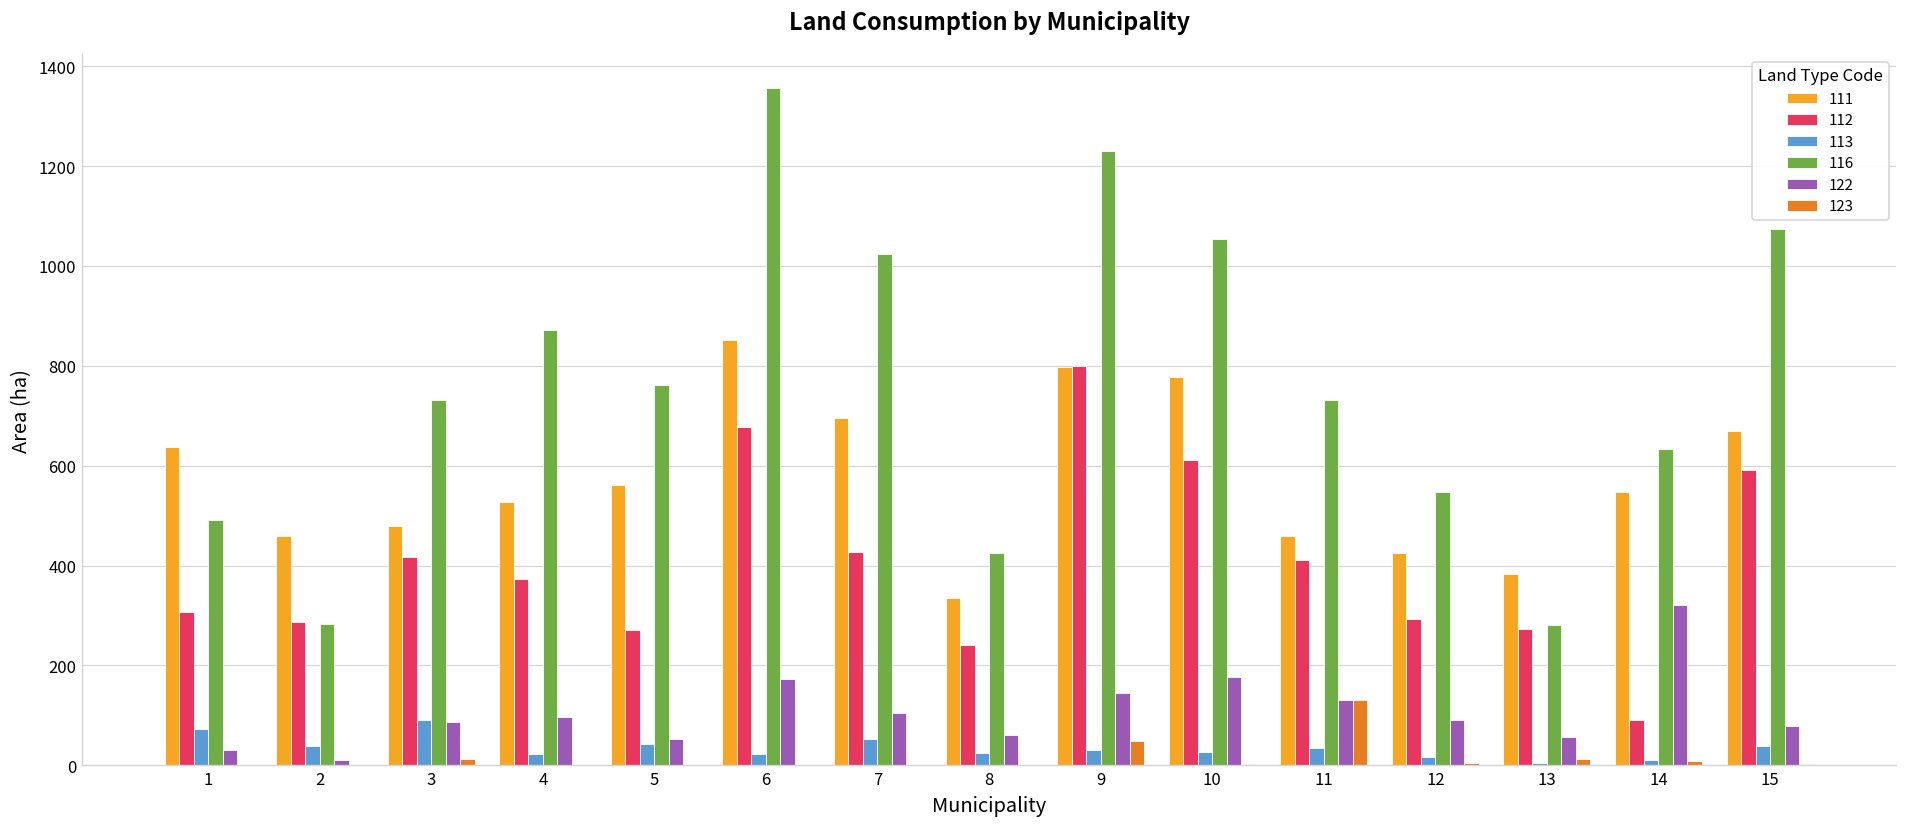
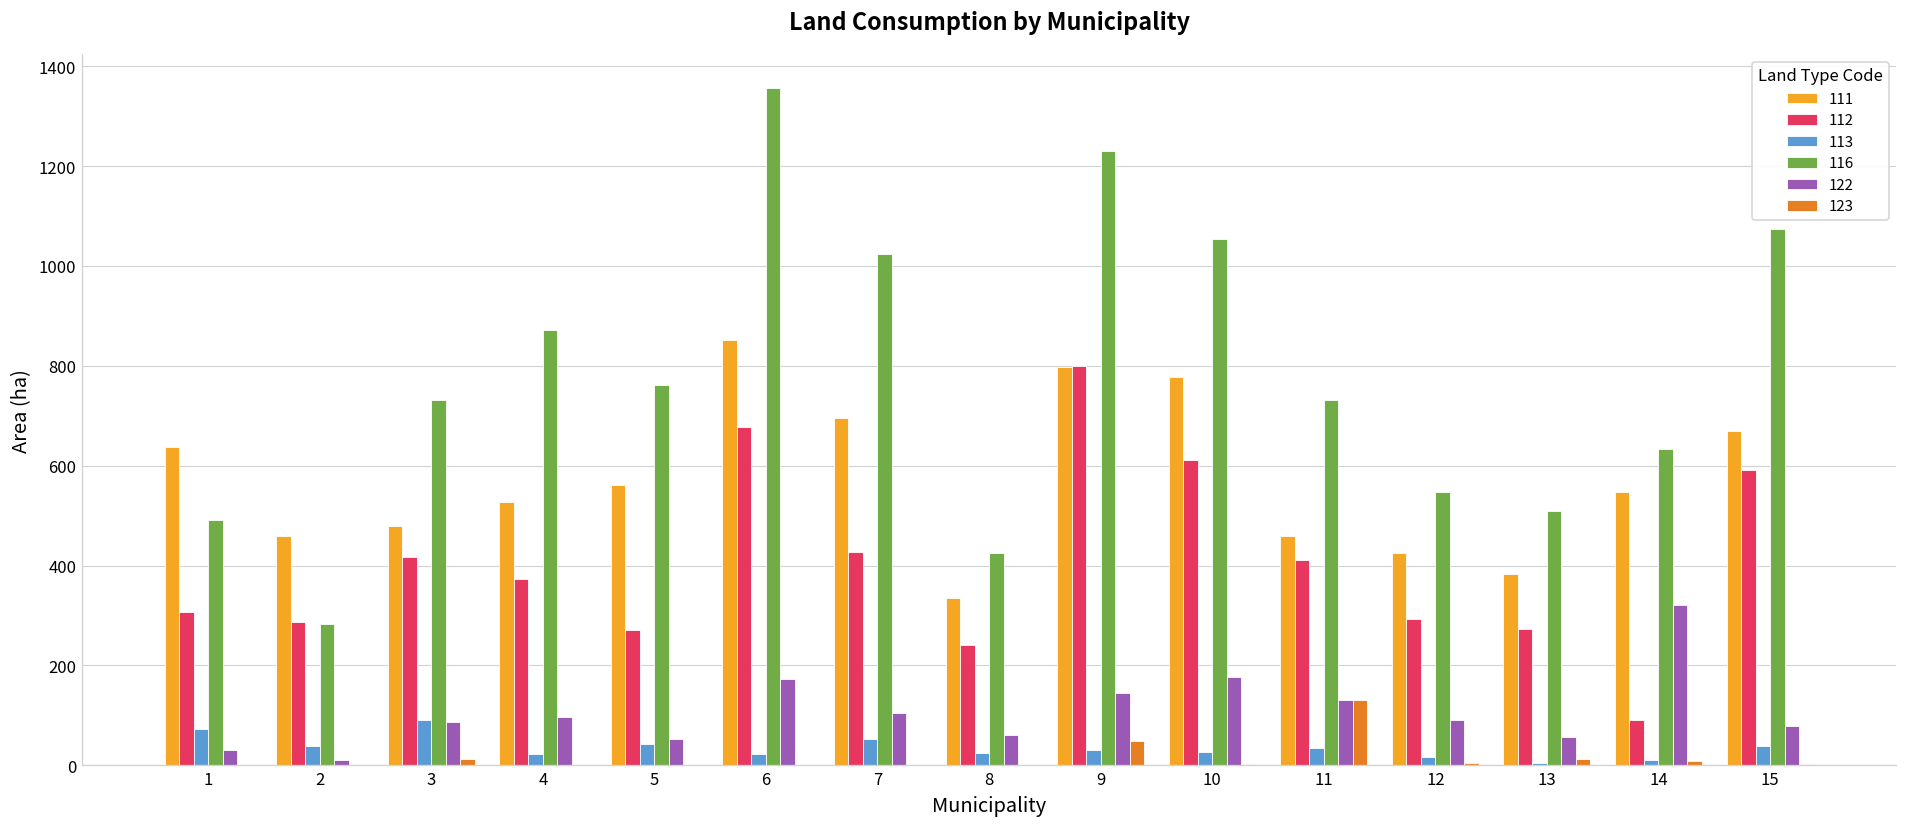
116, 13: 280 -> 510
